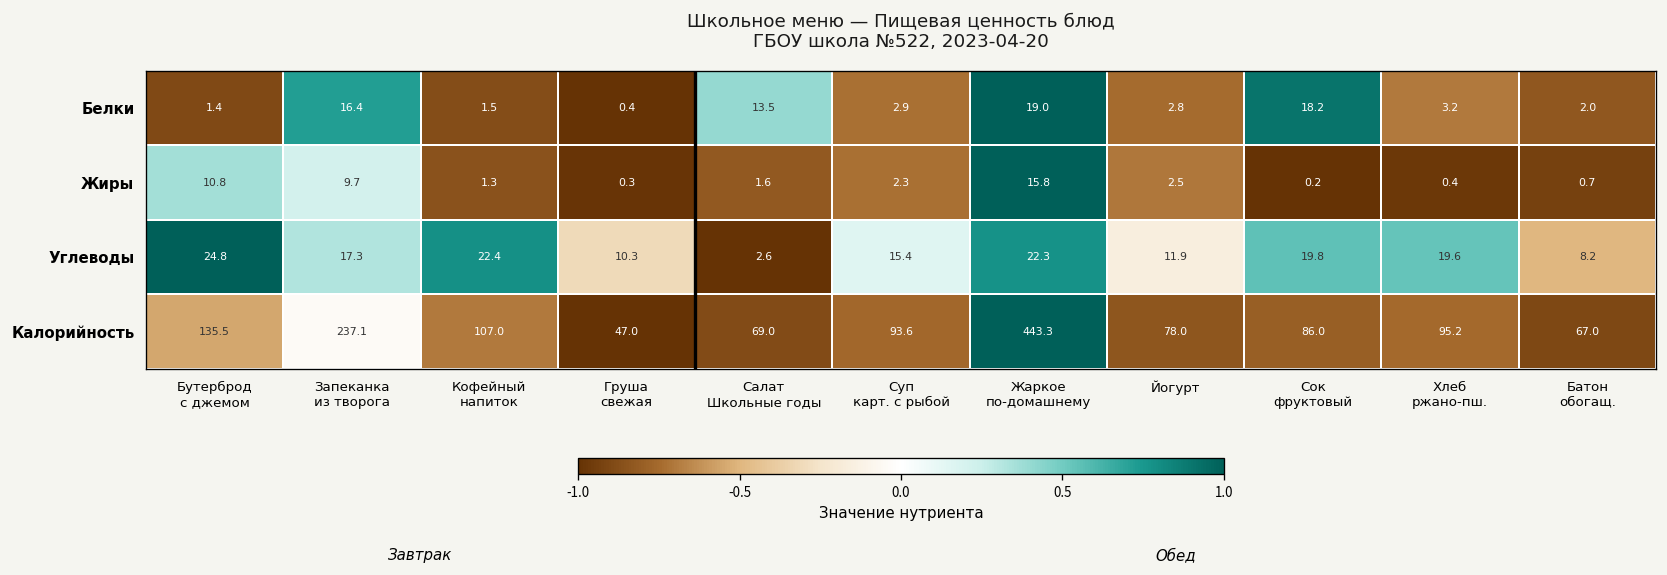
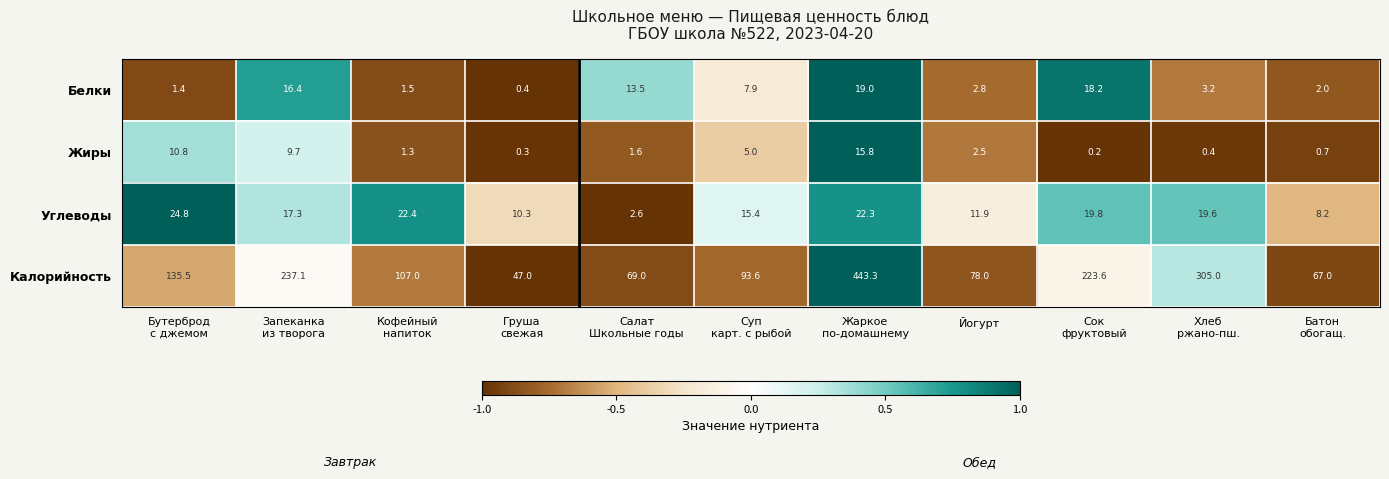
Белки, Суп карт. с рыбой: 2.9 -> 7.9
Жиры, Суп карт. с рыбой: 2.3 -> 5.0
Калорийность, Сок фруктовый: 86.0 -> 223.6
Калорийность, Хлеб ржано-пш.: 95.2 -> 305.0
